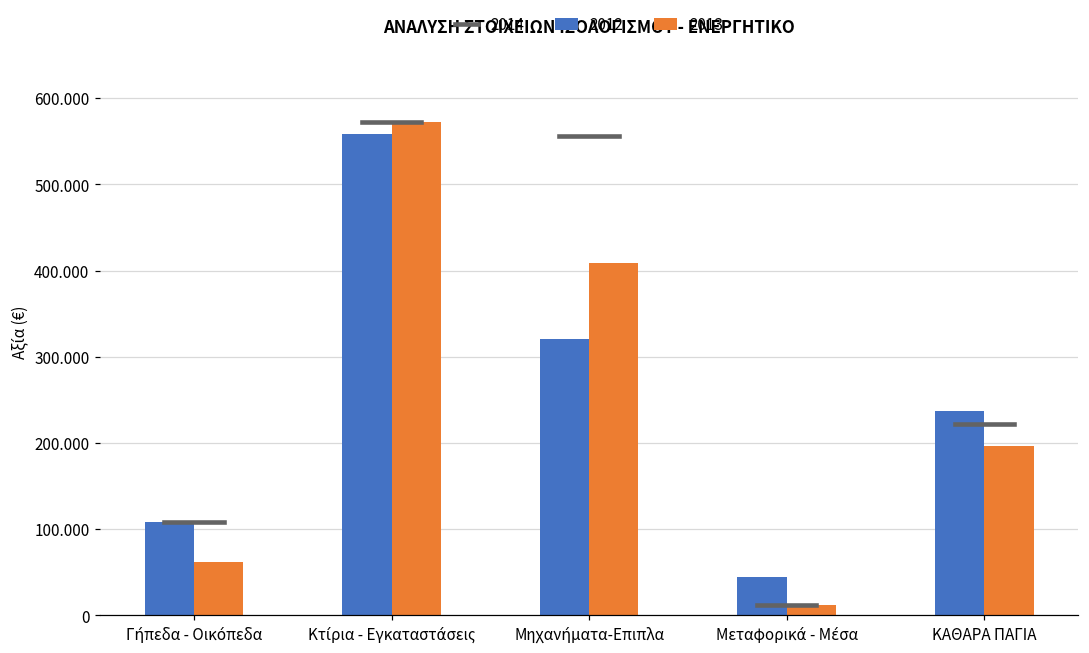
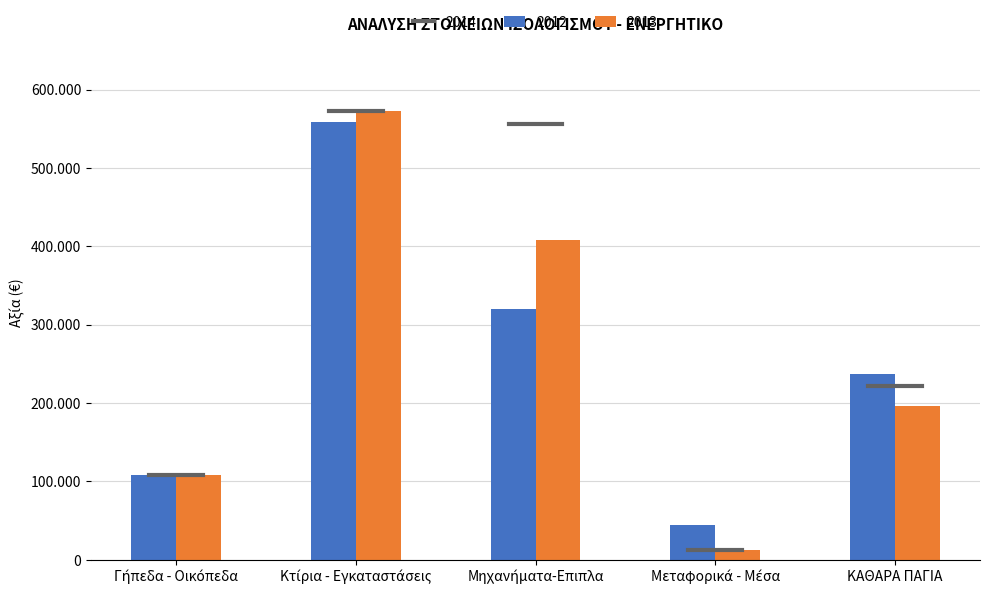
2013, Γήπεδα - Οικόπεδα: 60 -> 110
